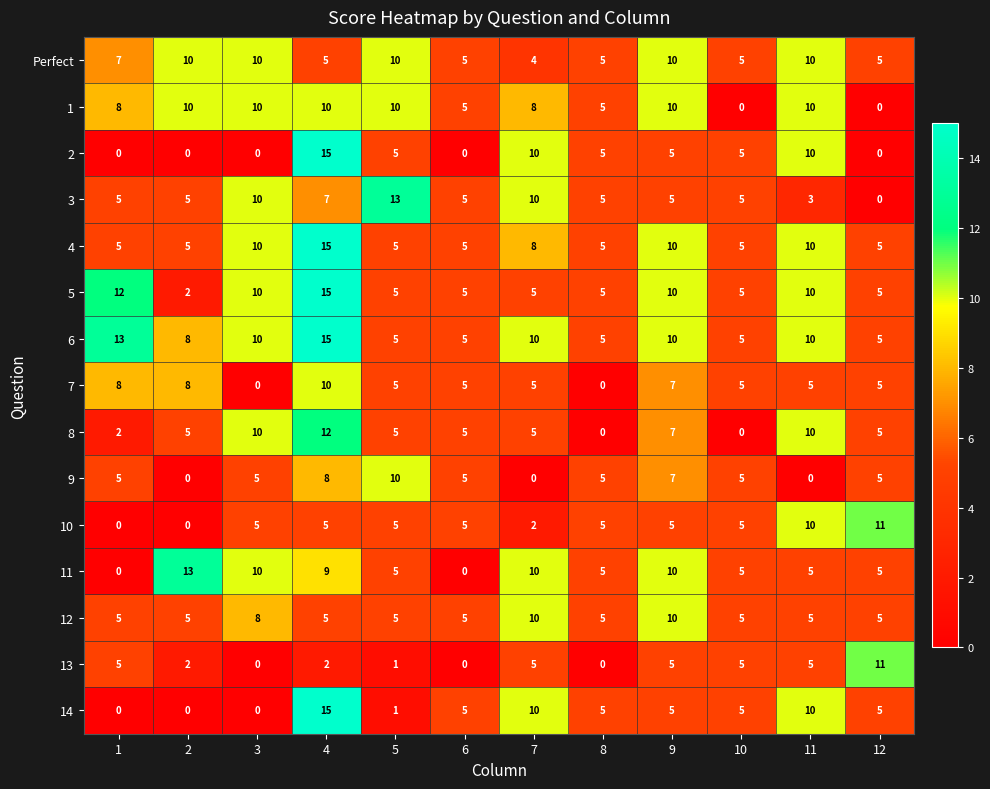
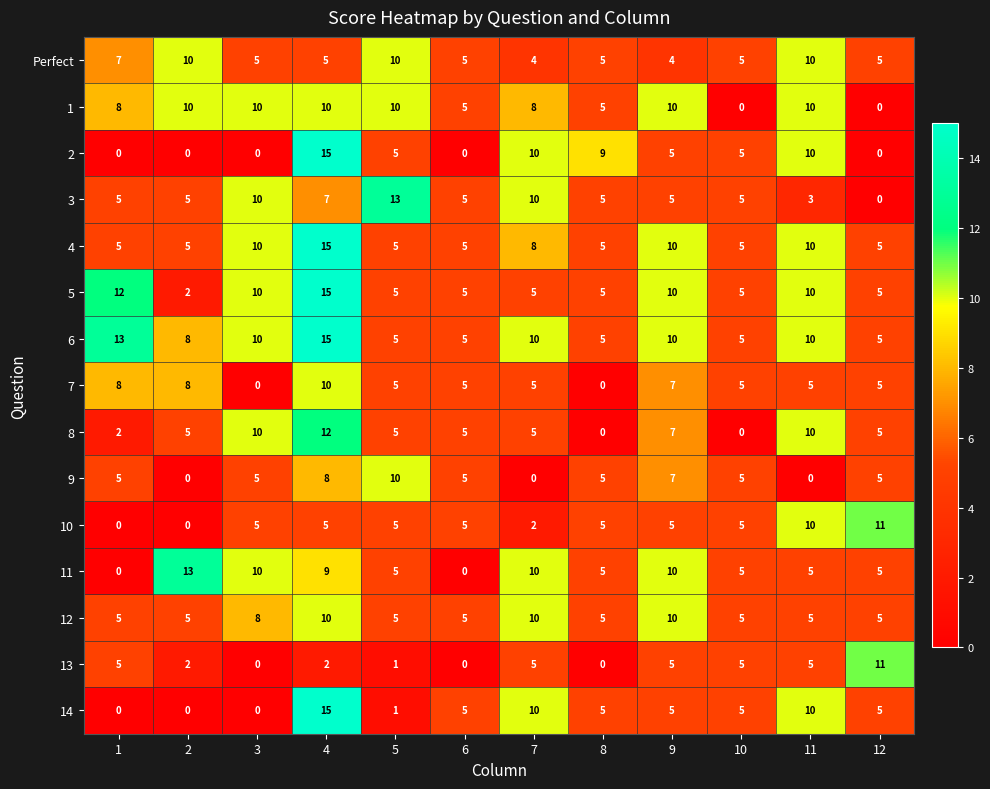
Perfect, 3: 10 -> 5
Perfect, 9: 10 -> 4
2, 8: 5 -> 9
12, 4: 5 -> 10
